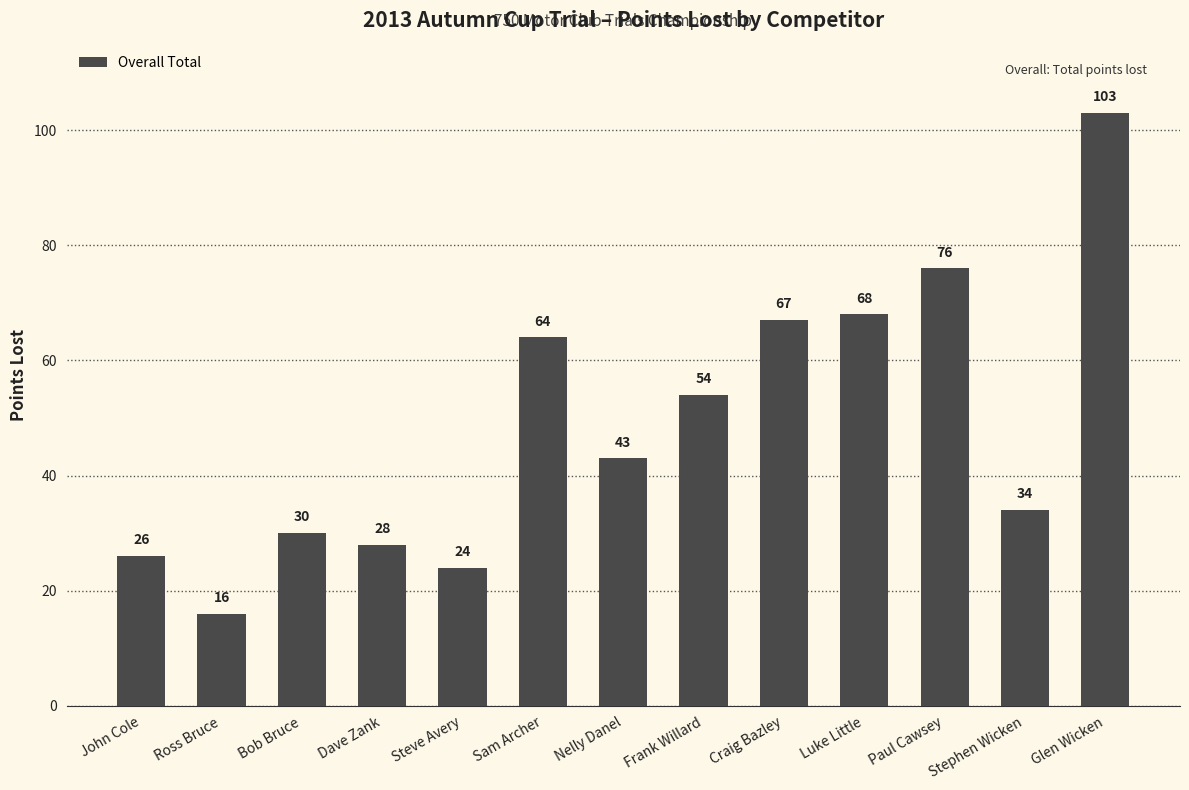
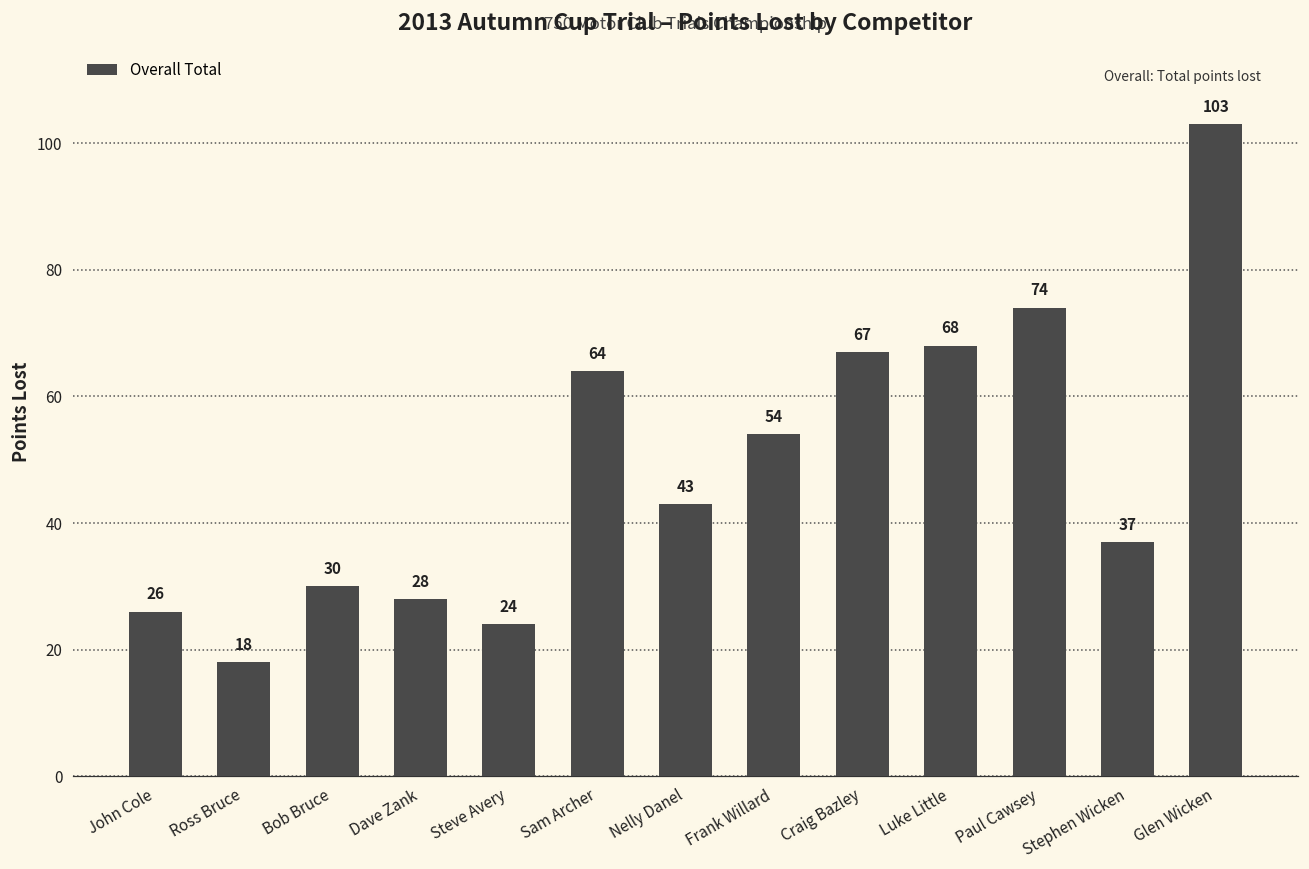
Ross Bruce: 16 -> 18
Paul Cawsey: 76 -> 74
Stephen Wicken: 34 -> 37
